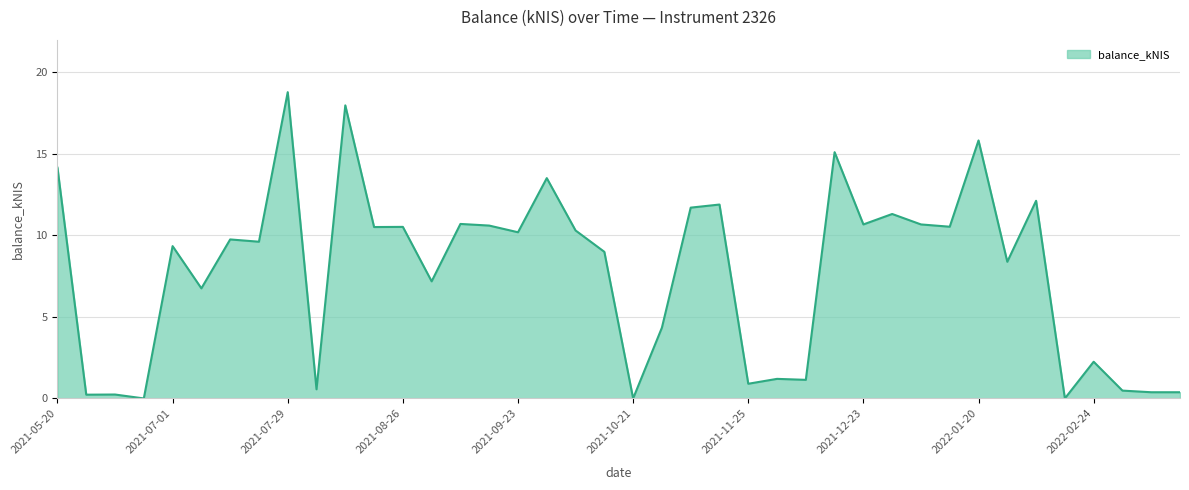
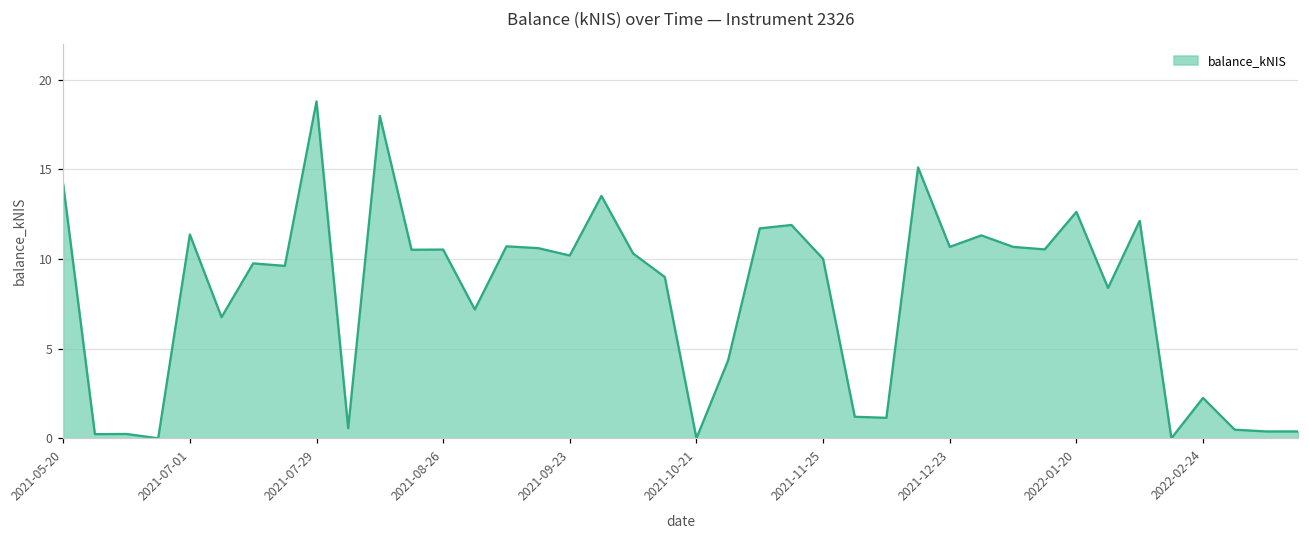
2021-07-01: 9.3 -> 11.4
2021-11-25: 0.9 -> 10.0
2022-01-20: 15.8 -> 12.6
